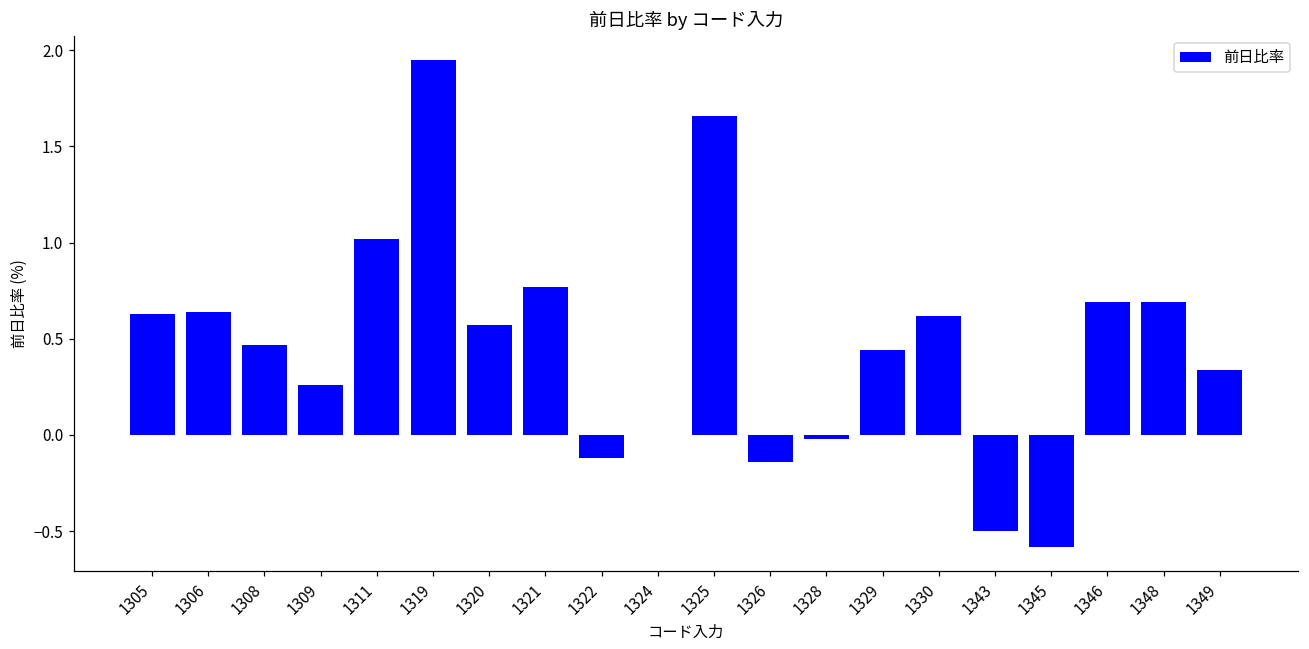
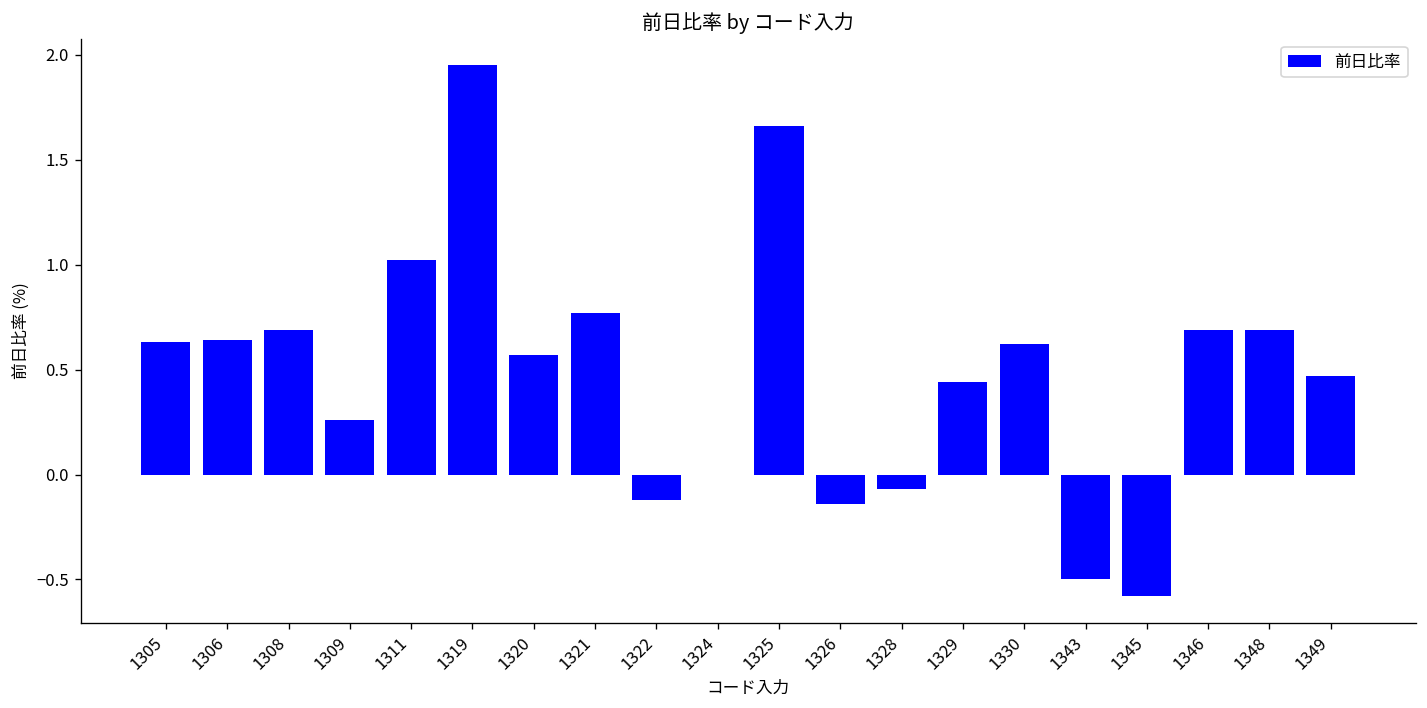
1308: 0.47 -> 0.69
1328: -0.02 -> -0.07
1349: 0.34 -> 0.47
